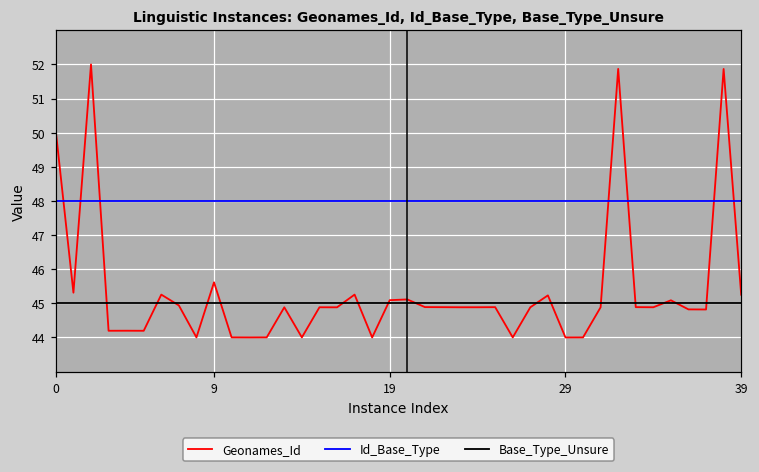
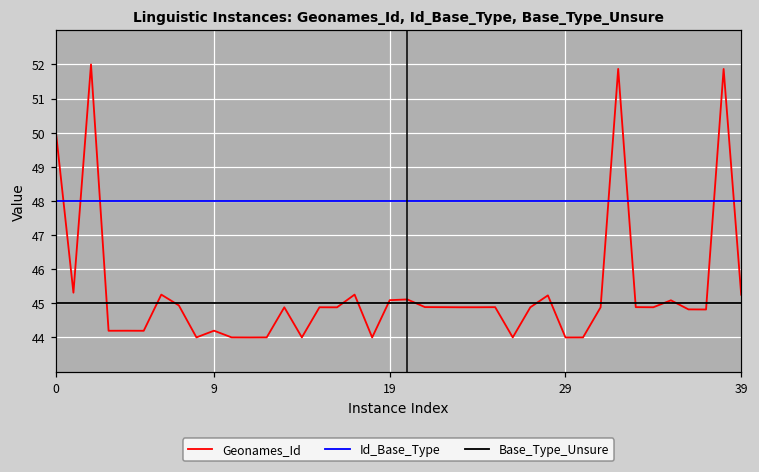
Geonames_Id, 9: 45.6 -> 44.2
